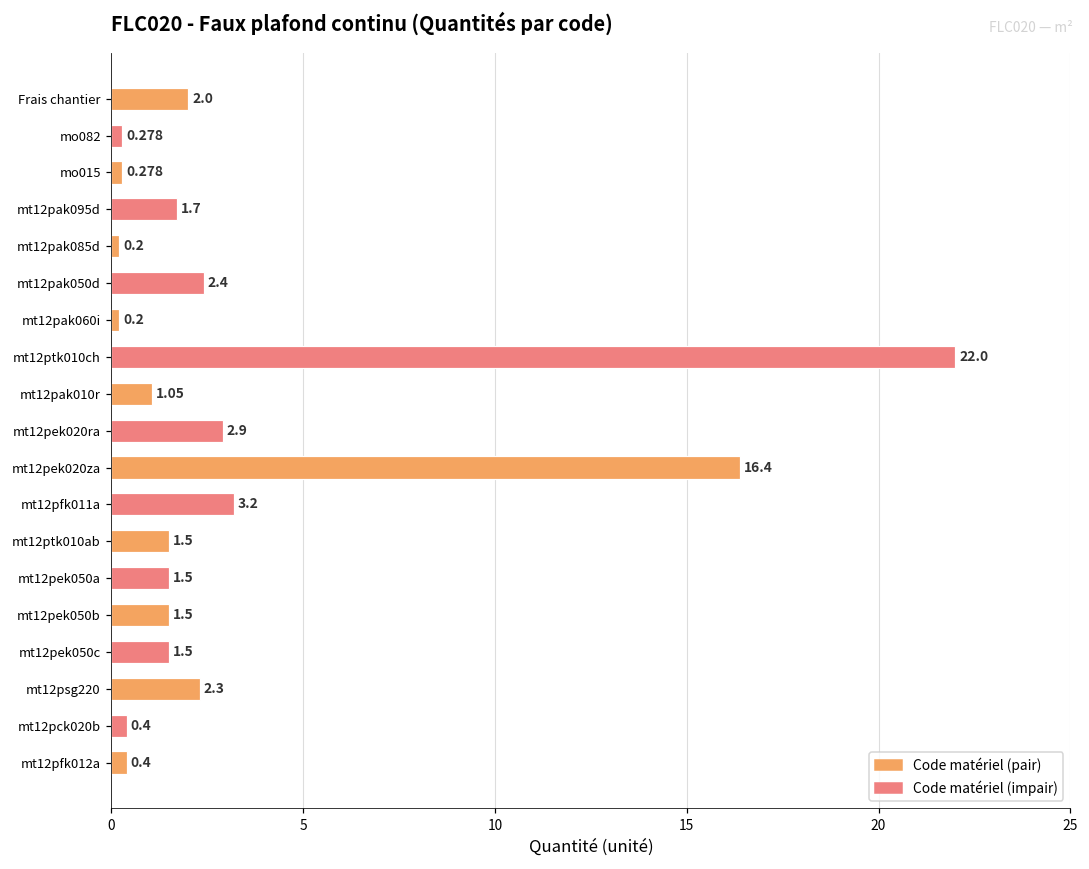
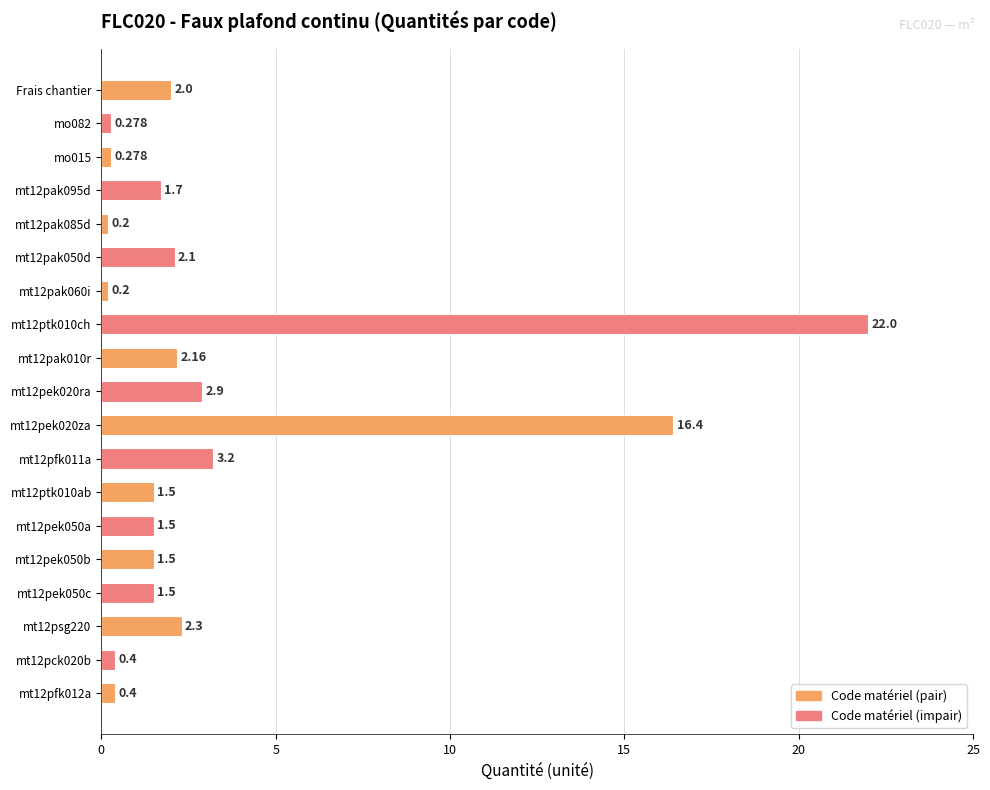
mt12pak050d: 2.4 -> 2.1
mt12pak010r: 1.05 -> 2.16
